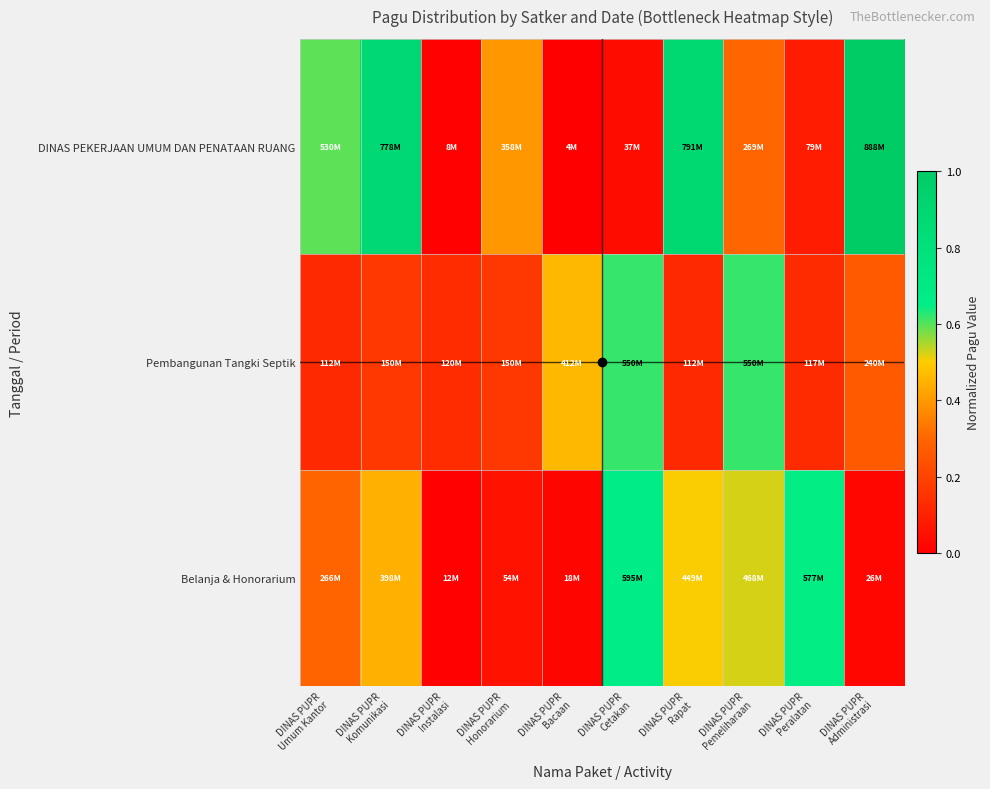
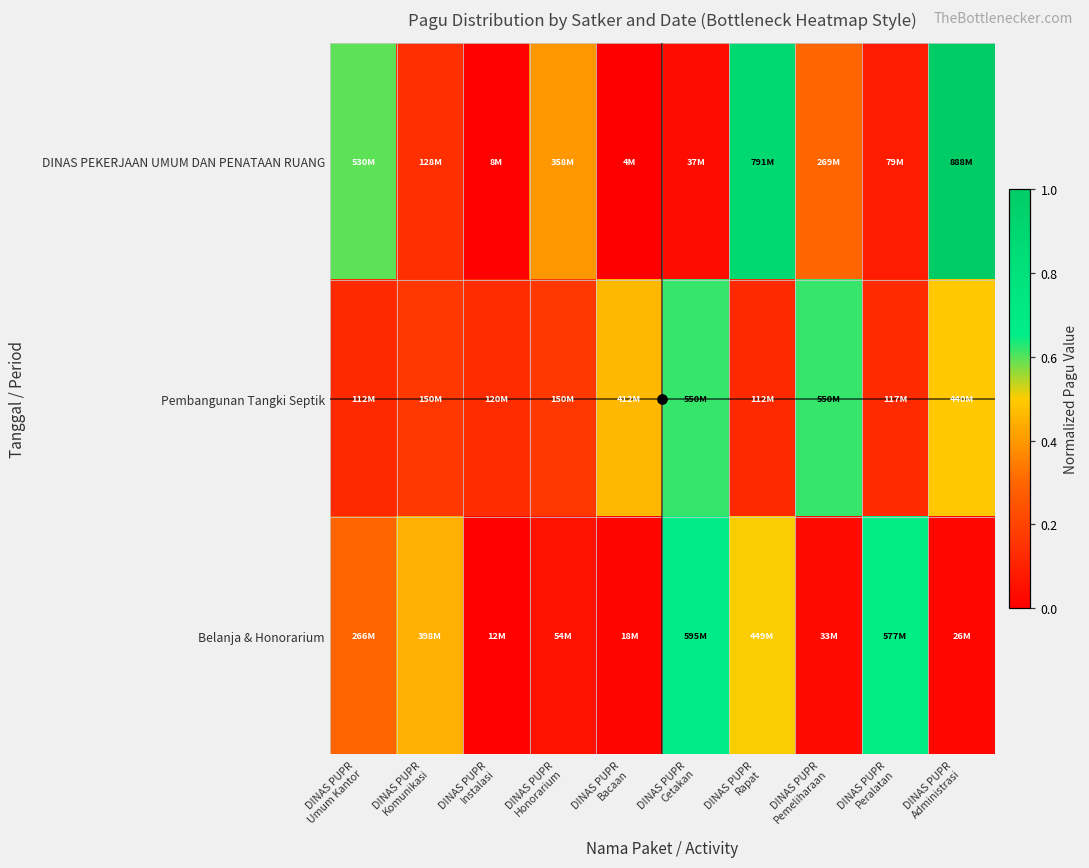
DINAS PEKERJAAN UMUM DAN PENATAAN RUANG, DINAS PUPR Komunikasi: 778M -> 128M
Pembangunan Tangki Septik, DINAS PUPR Administrasi: 240M -> 440M
Belanja & Honorarium, DINAS PUPR Pemeliharaan: 468M -> 33M
